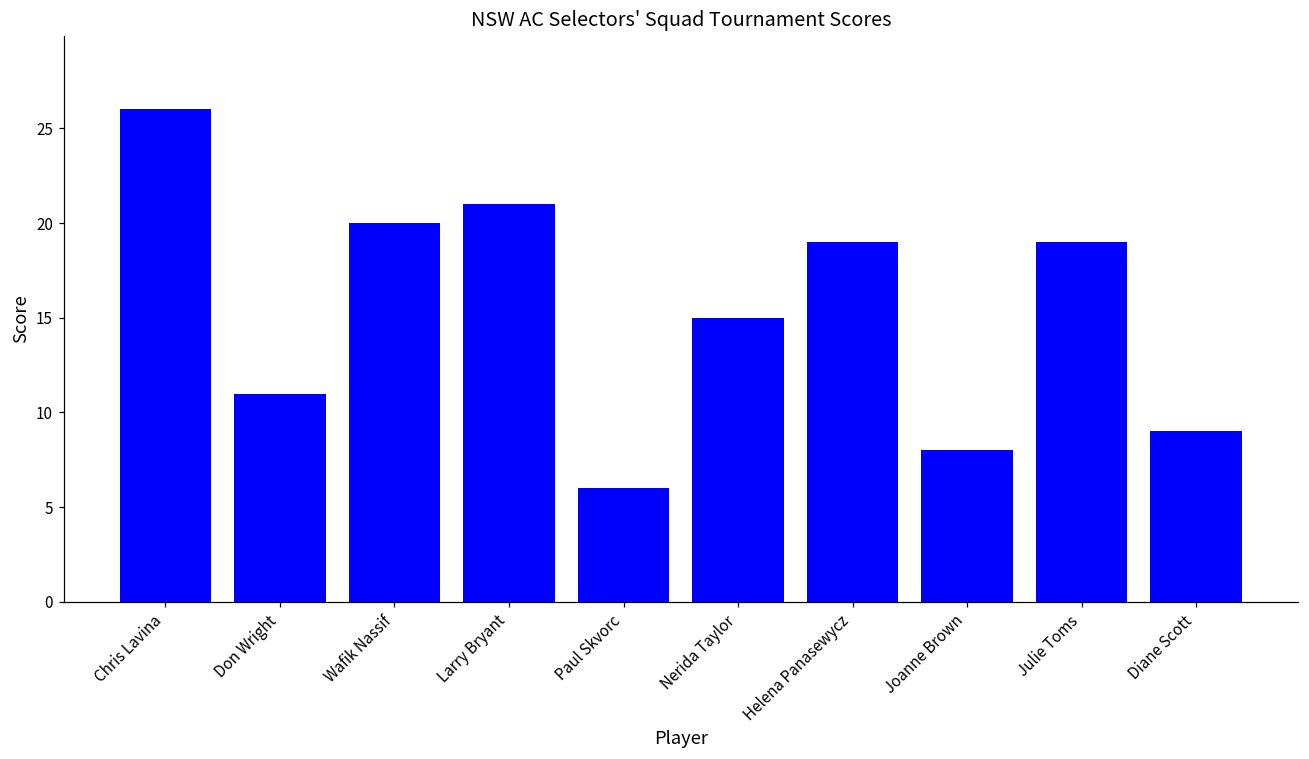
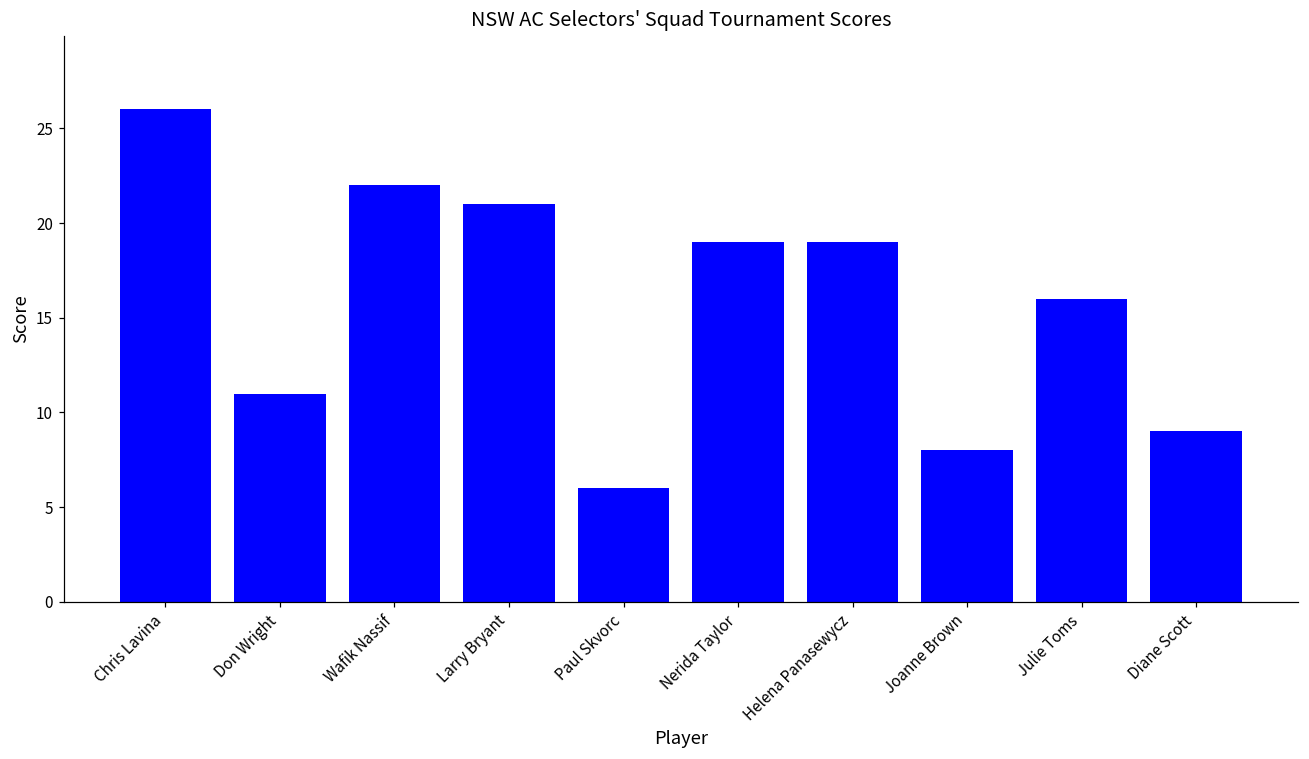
Wafik Nassif: 20 -> 22
Nerida Taylor: 15 -> 19
Julie Toms: 19 -> 16
